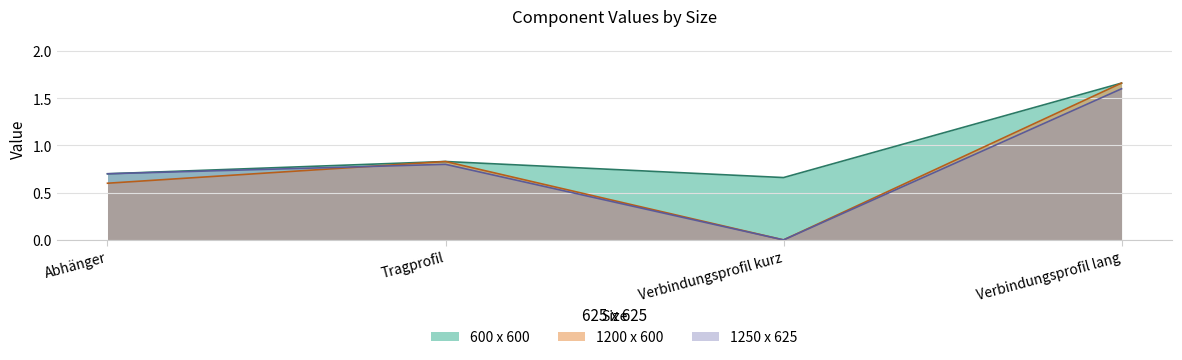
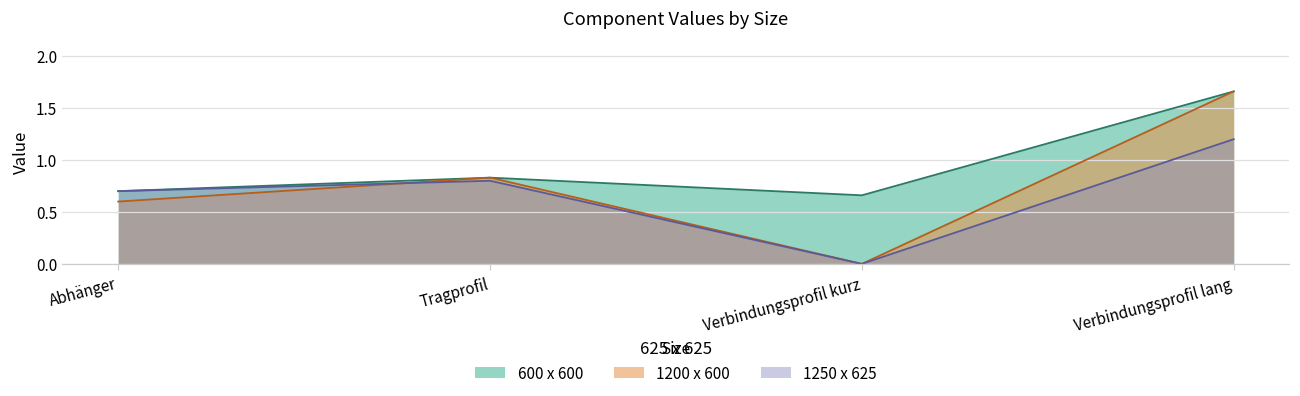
1250 x 625, Verbindungsprofil lang: 1.6 -> 1.2
